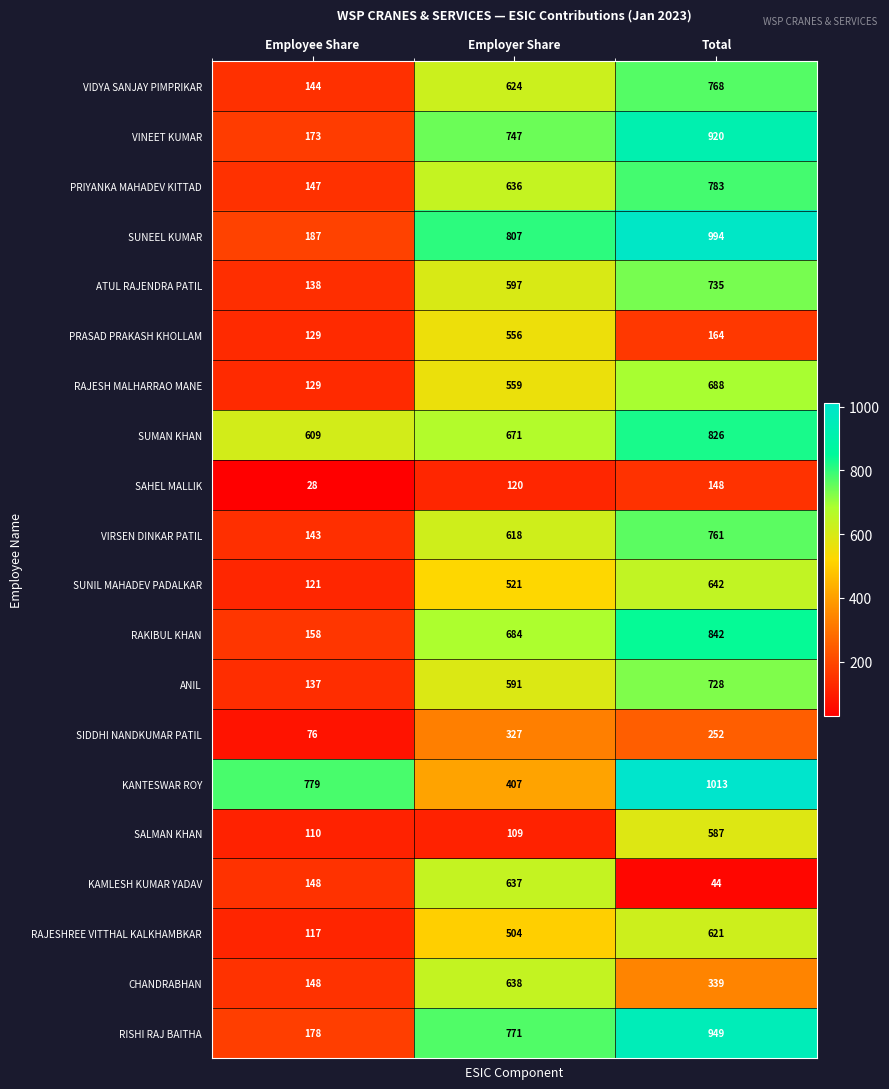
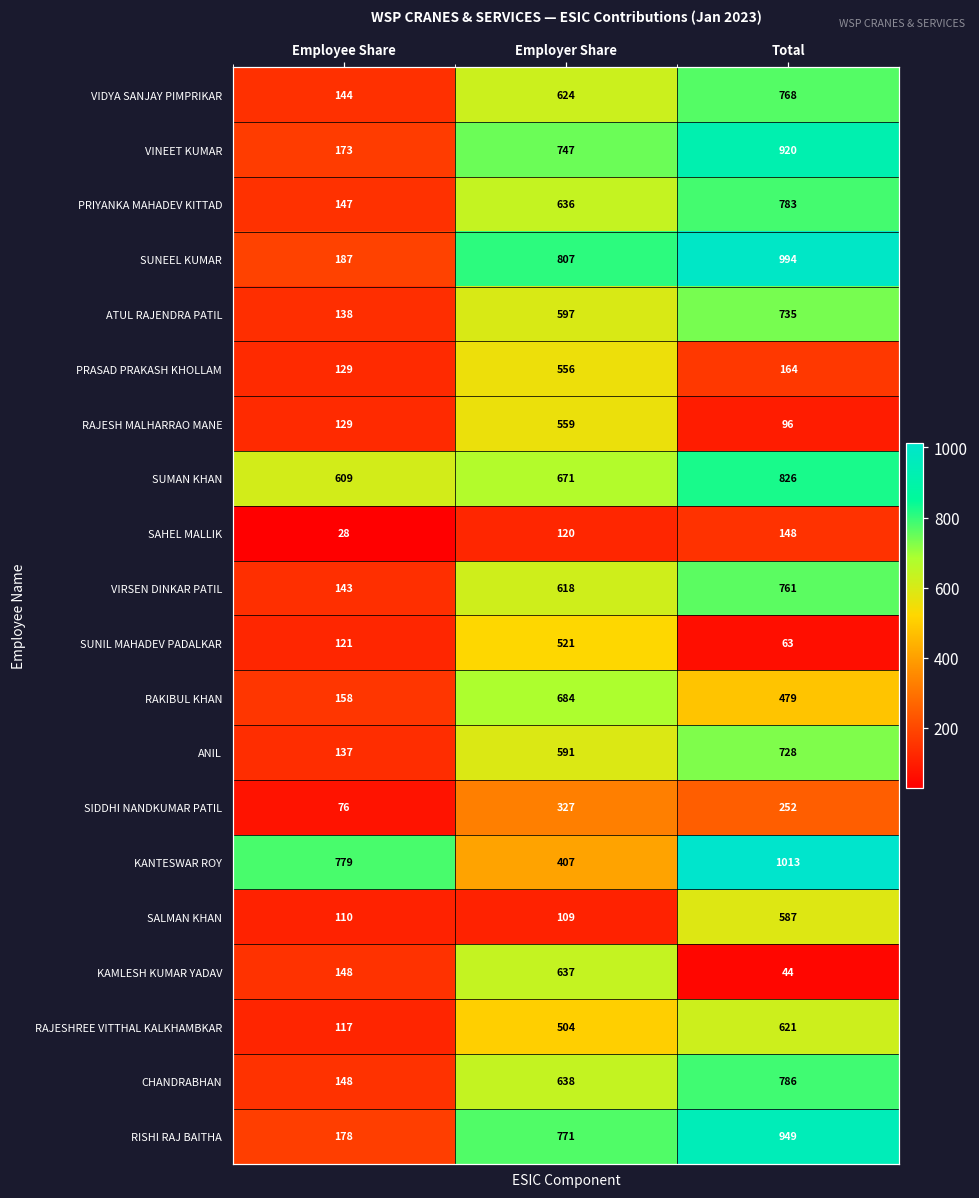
RAJESH MALHARRAO MANE, Total: 688 -> 96
SUNIL MAHADEV PADALKAR, Total: 642 -> 63
RAKIBUL KHAN, Total: 842 -> 479
CHANDRABHAN, Total: 339 -> 786
